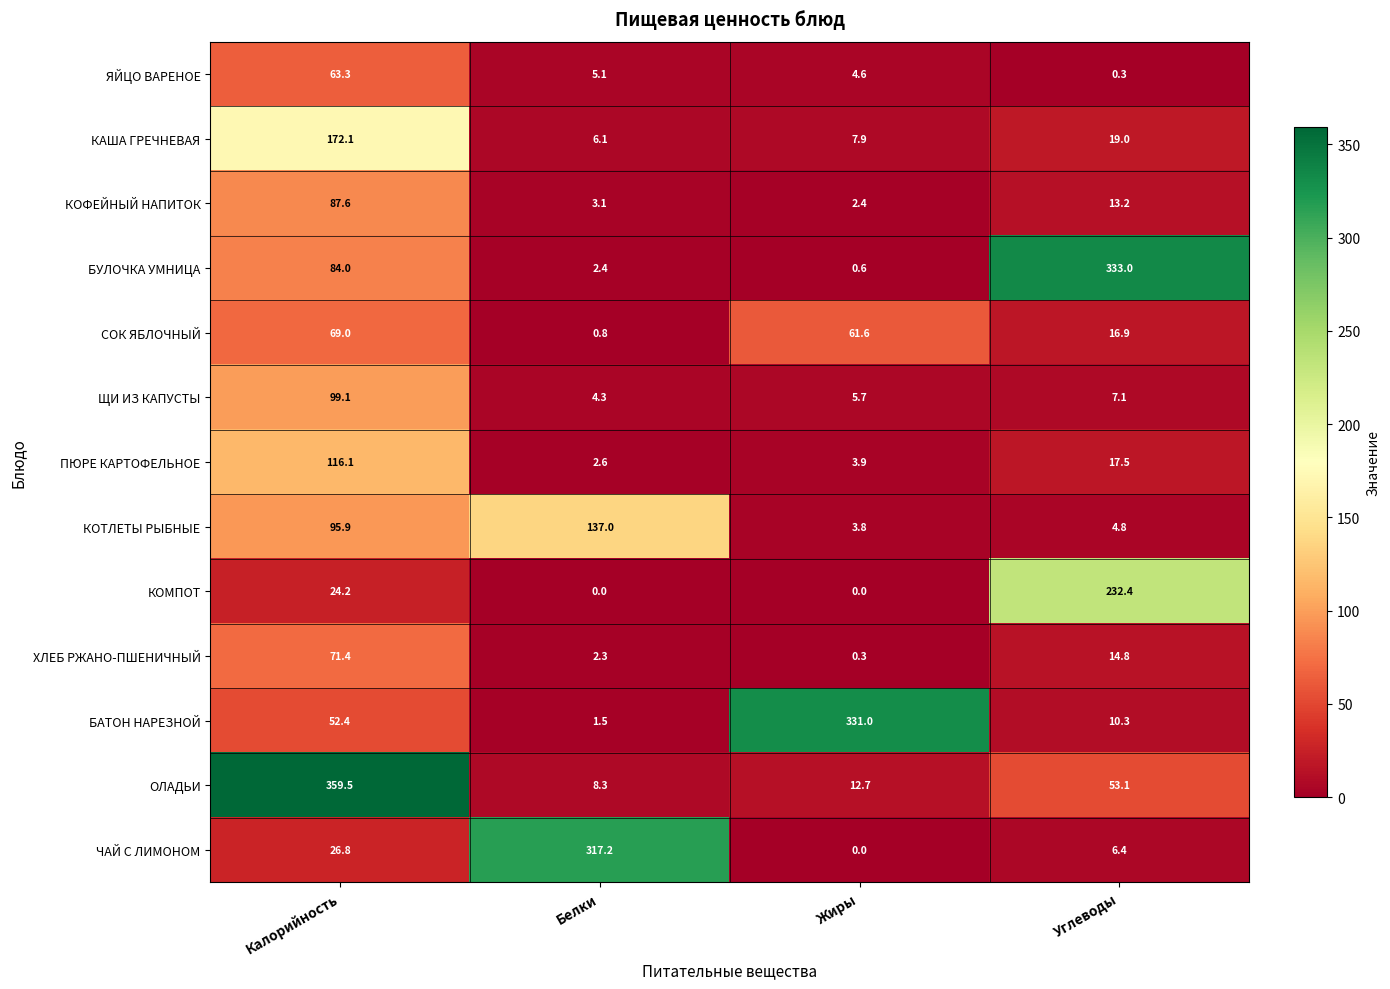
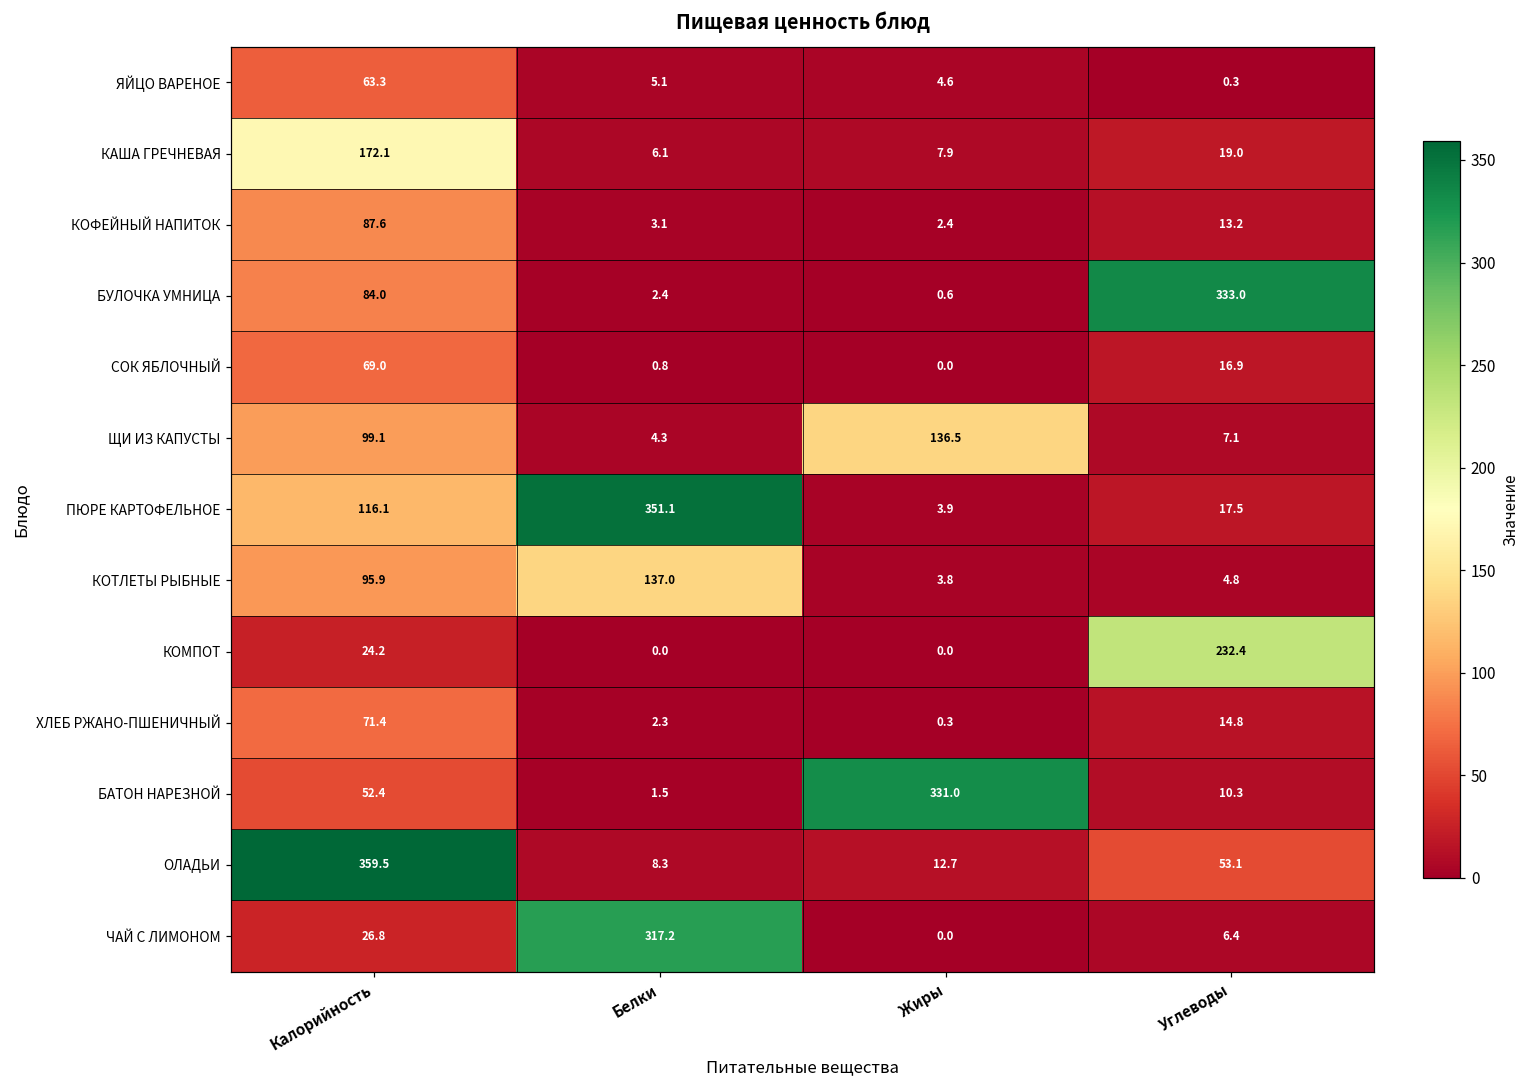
СОК ЯБЛОЧНЫЙ, Жиры: 61.6 -> 0.0
ЩИ ИЗ КАПУСТЫ, Жиры: 5.7 -> 136.5
ПЮРЕ КАРТОФЕЛЬНОЕ, Белки: 2.6 -> 351.1
